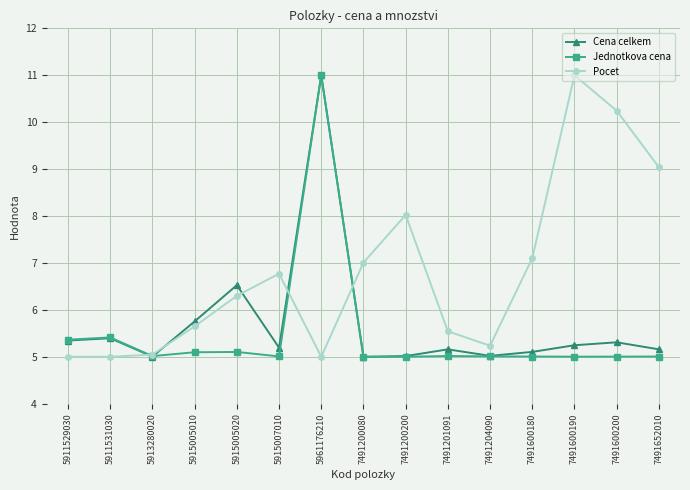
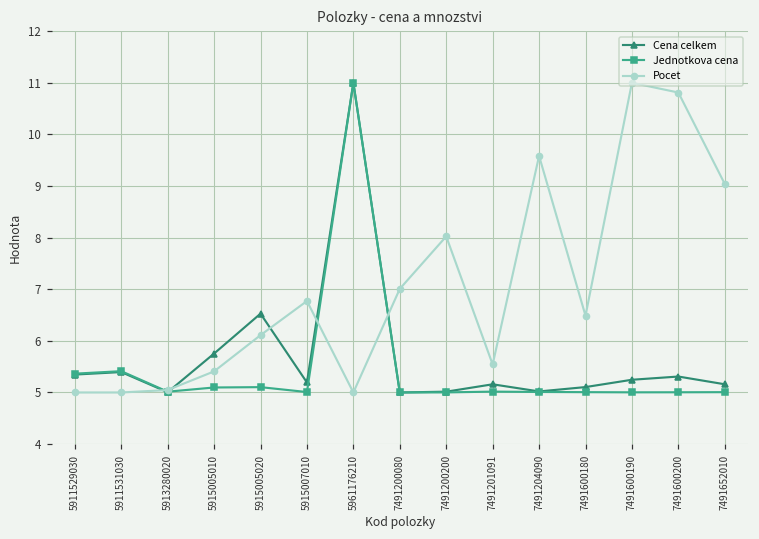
Pocet, 5915005010: 5.6 -> 5.4
Pocet, 5915005020: 6.3 -> 6.1
Pocet, 7491204090: 5.2 -> 9.6
Pocet, 7491600180: 7.1 -> 6.5
Pocet, 7491600200: 10.2 -> 10.8
